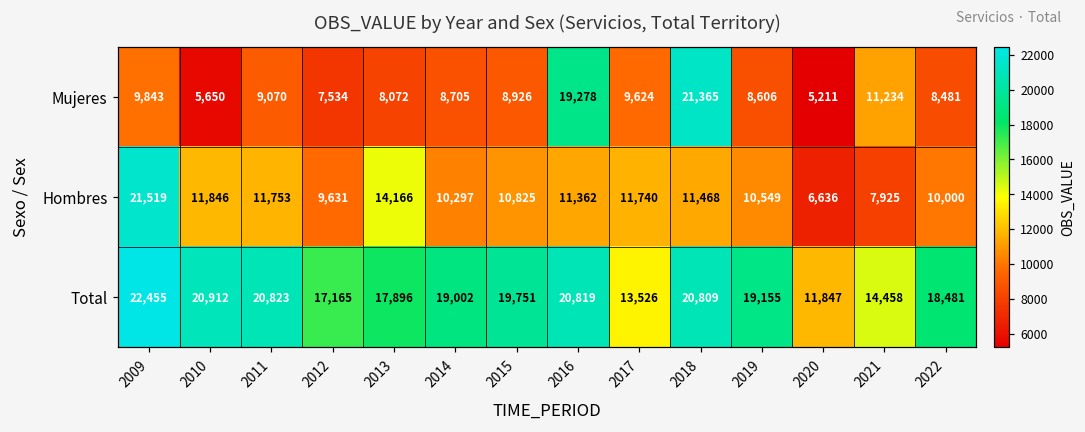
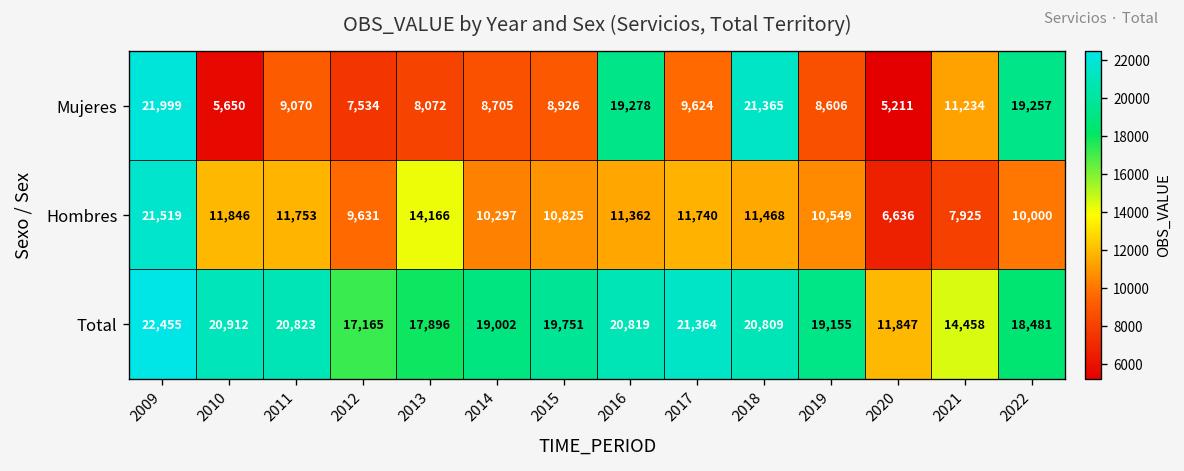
Mujeres, 2009: 9,843 -> 21,999
Mujeres, 2022: 8,481 -> 19,257
Total, 2017: 13,526 -> 21,364
